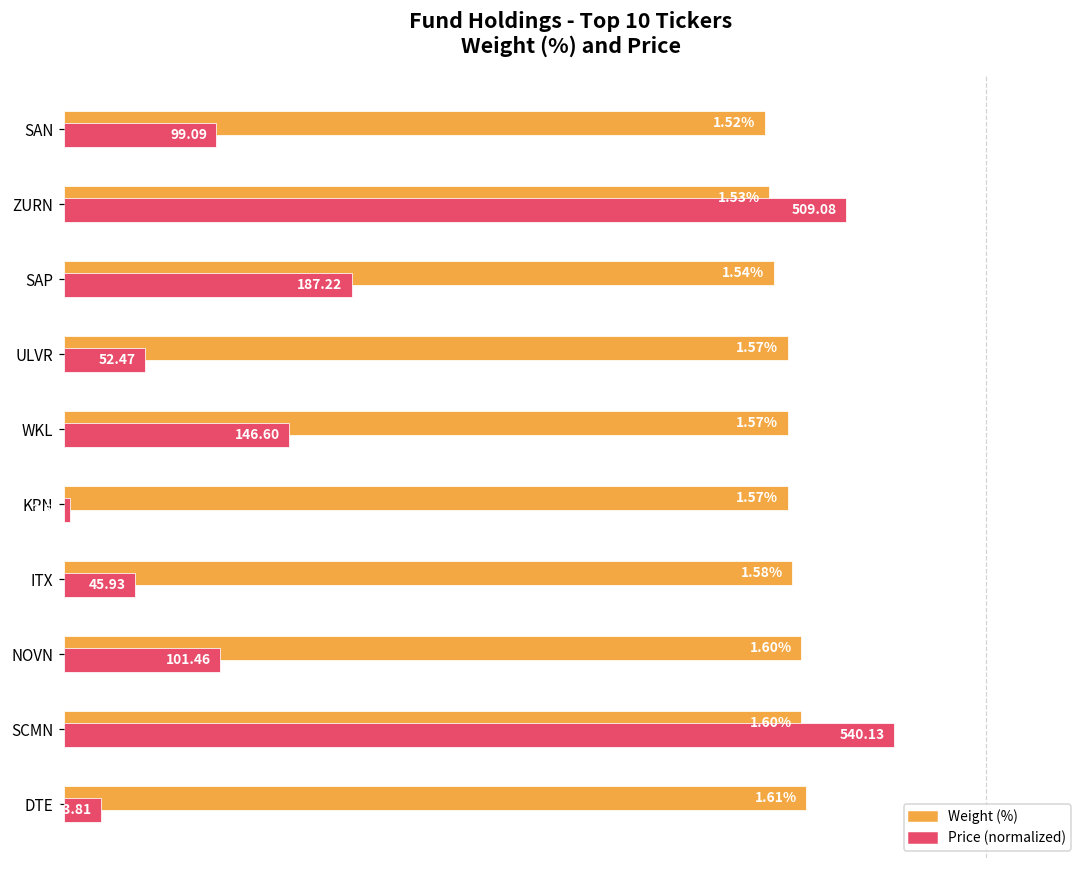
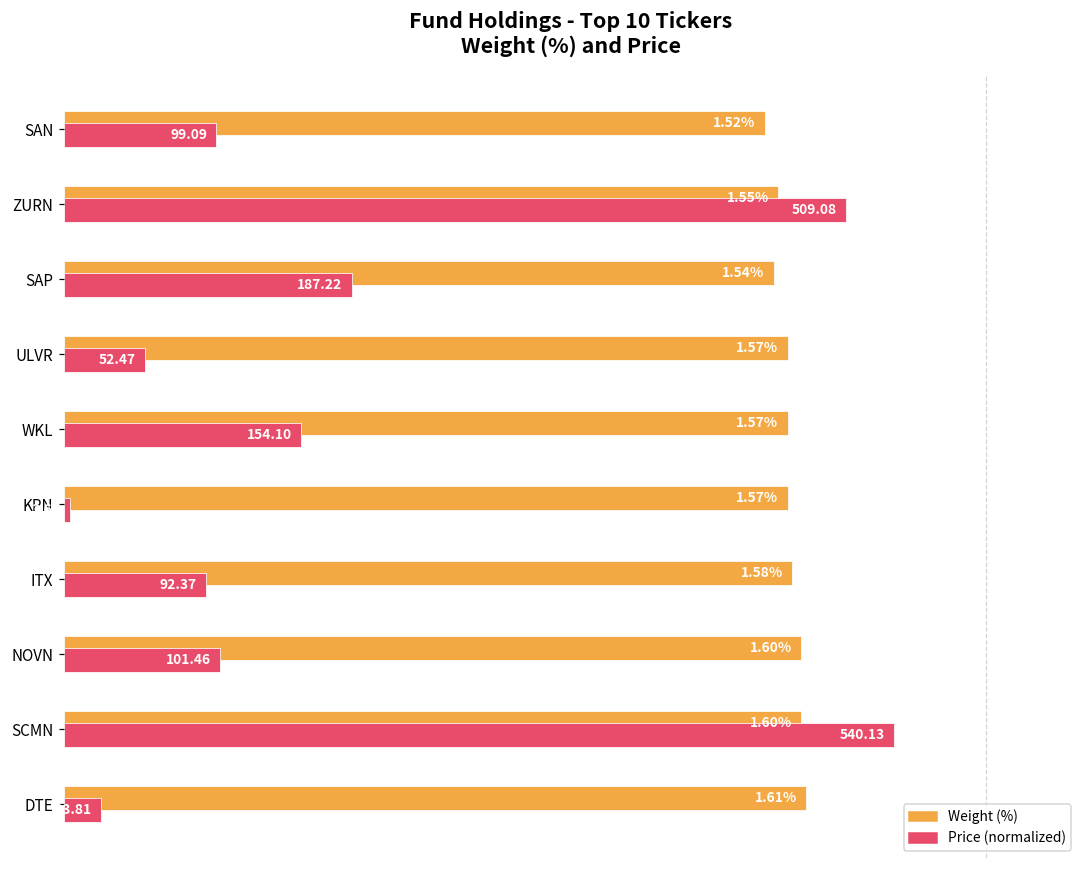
Weight (%), ZURN: 1.53% -> 1.55%
Price (normalized), WKL: 146.60 -> 154.10
Price (normalized), ITX: 45.93 -> 92.37
